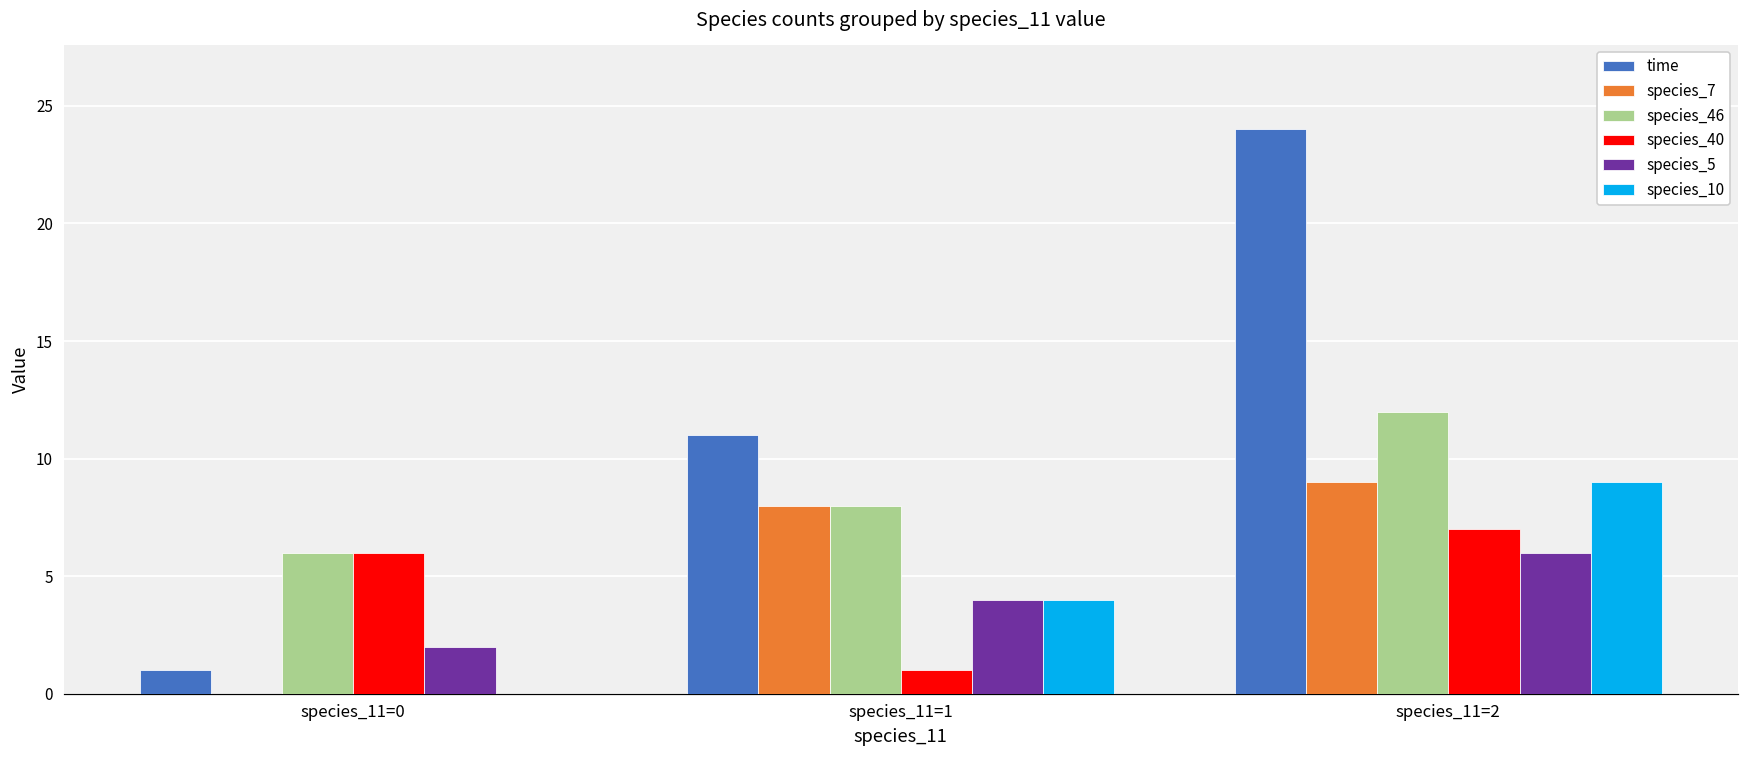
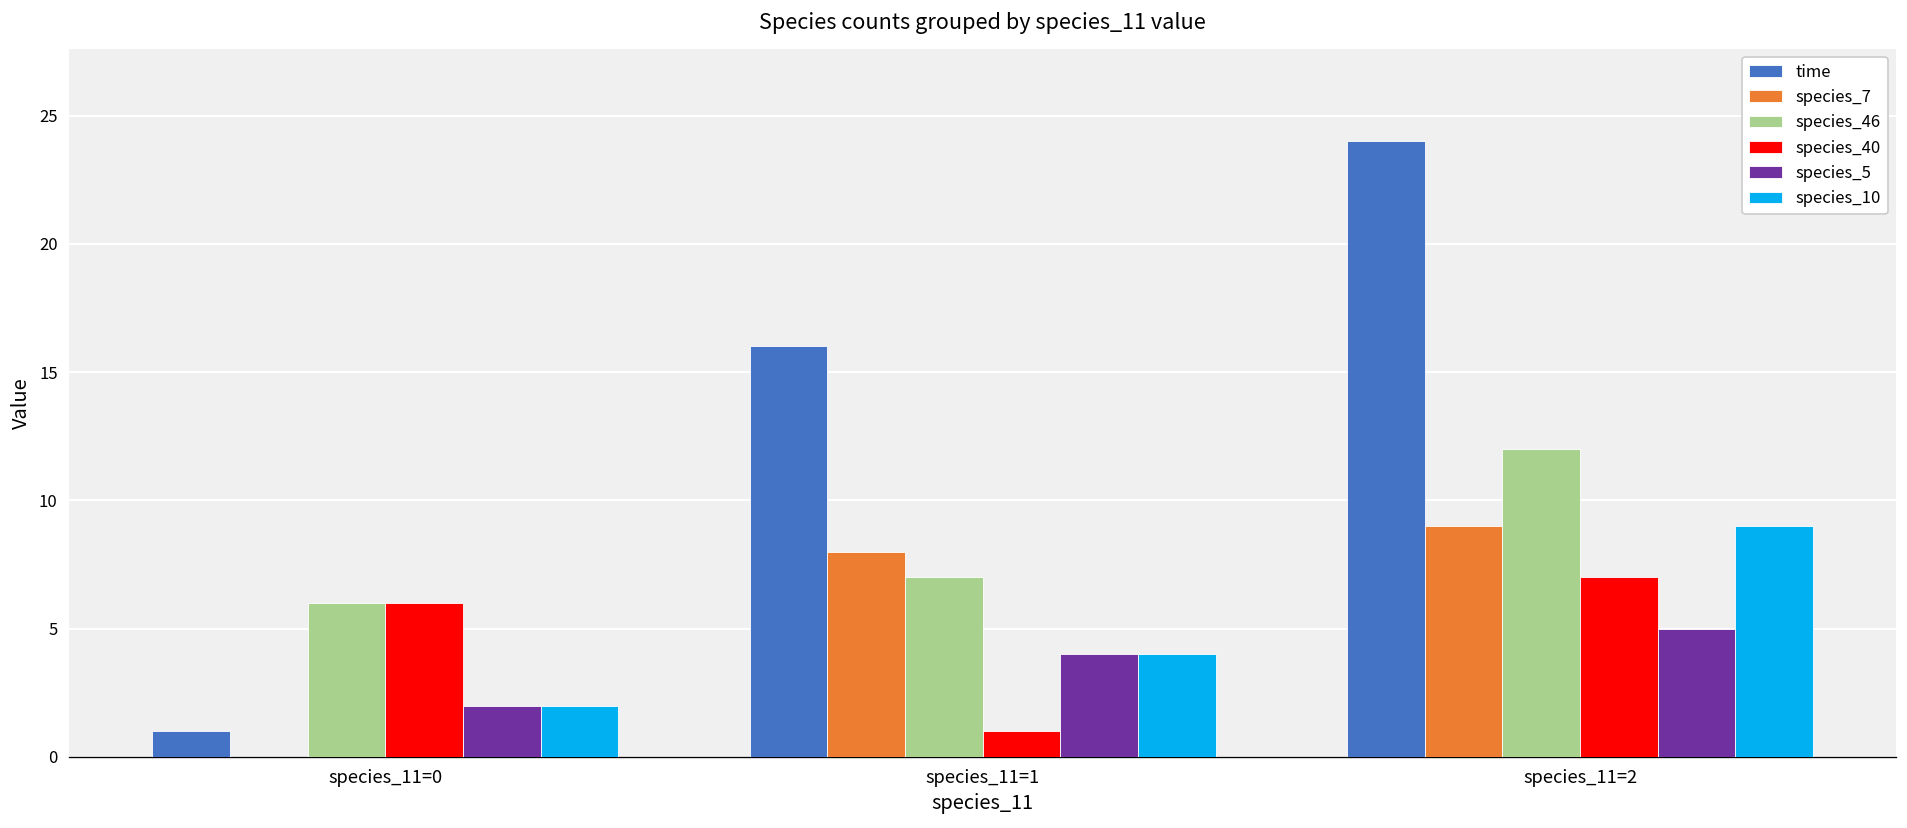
species_10, species_11=0: 0 -> 2
time, species_11=1: 11 -> 16
species_46, species_11=1: 8 -> 7
species_5, species_11=2: 6 -> 5
